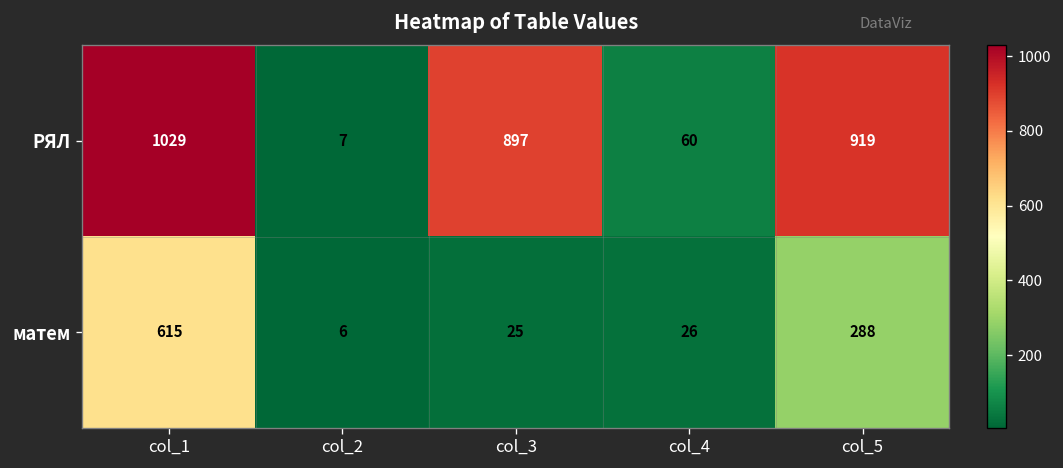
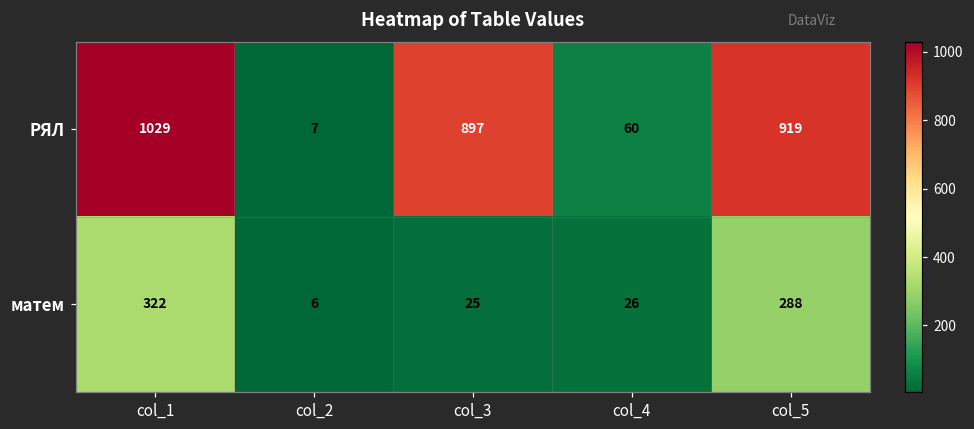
матем, col_1: 615 -> 322
